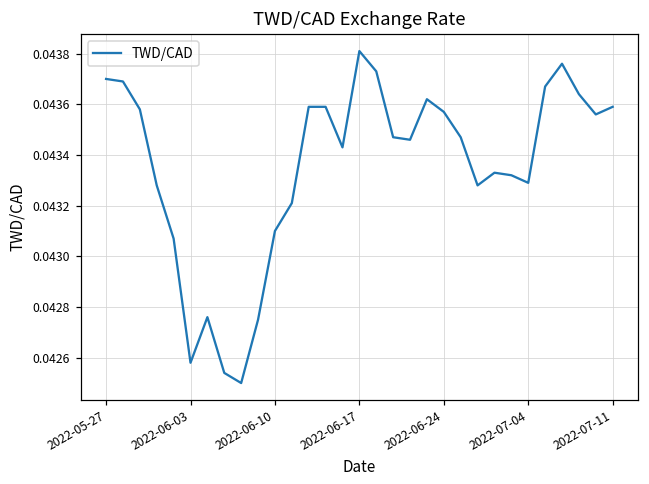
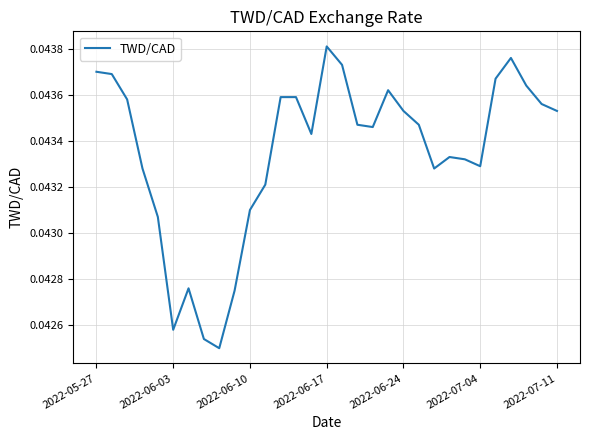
2022-06-24: 0.04357 -> 0.04353
2022-07-11: 0.04359 -> 0.04353
